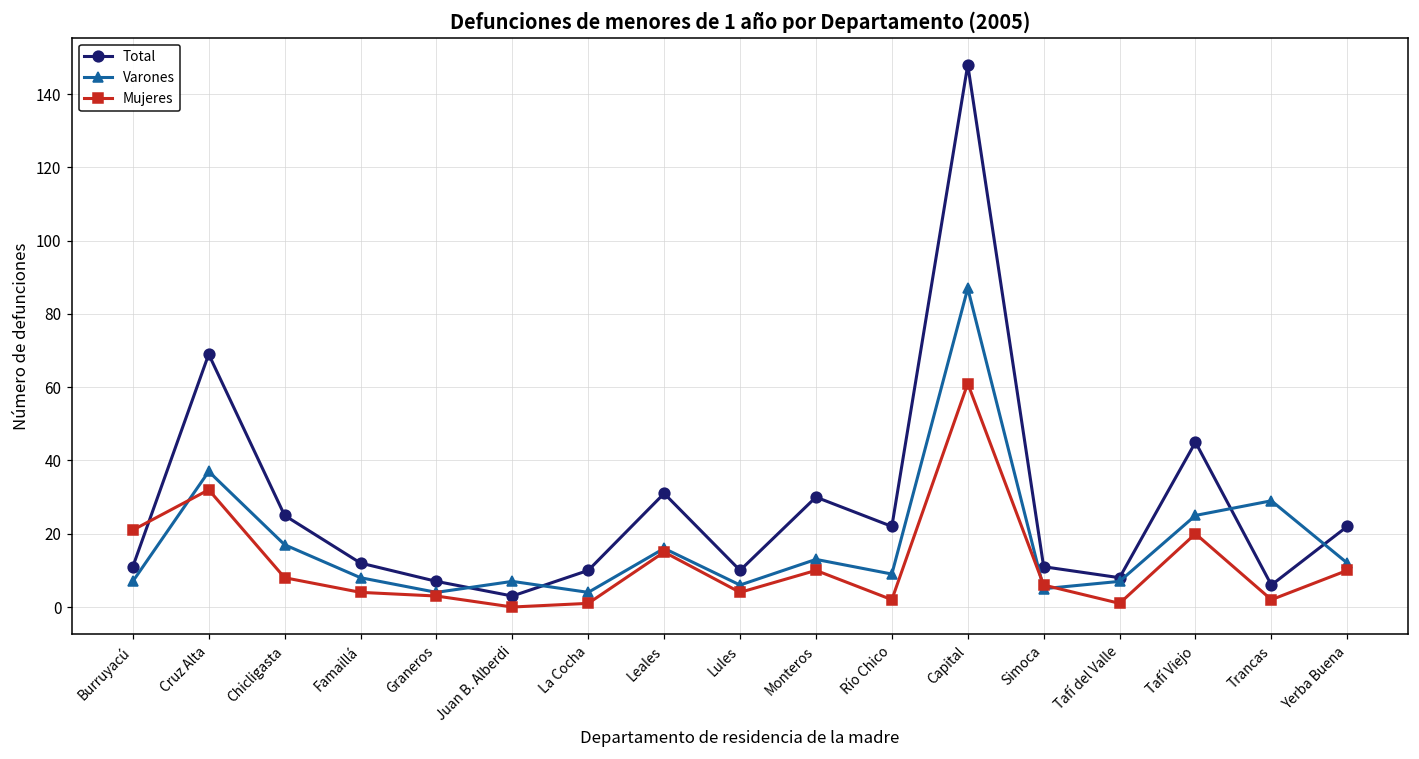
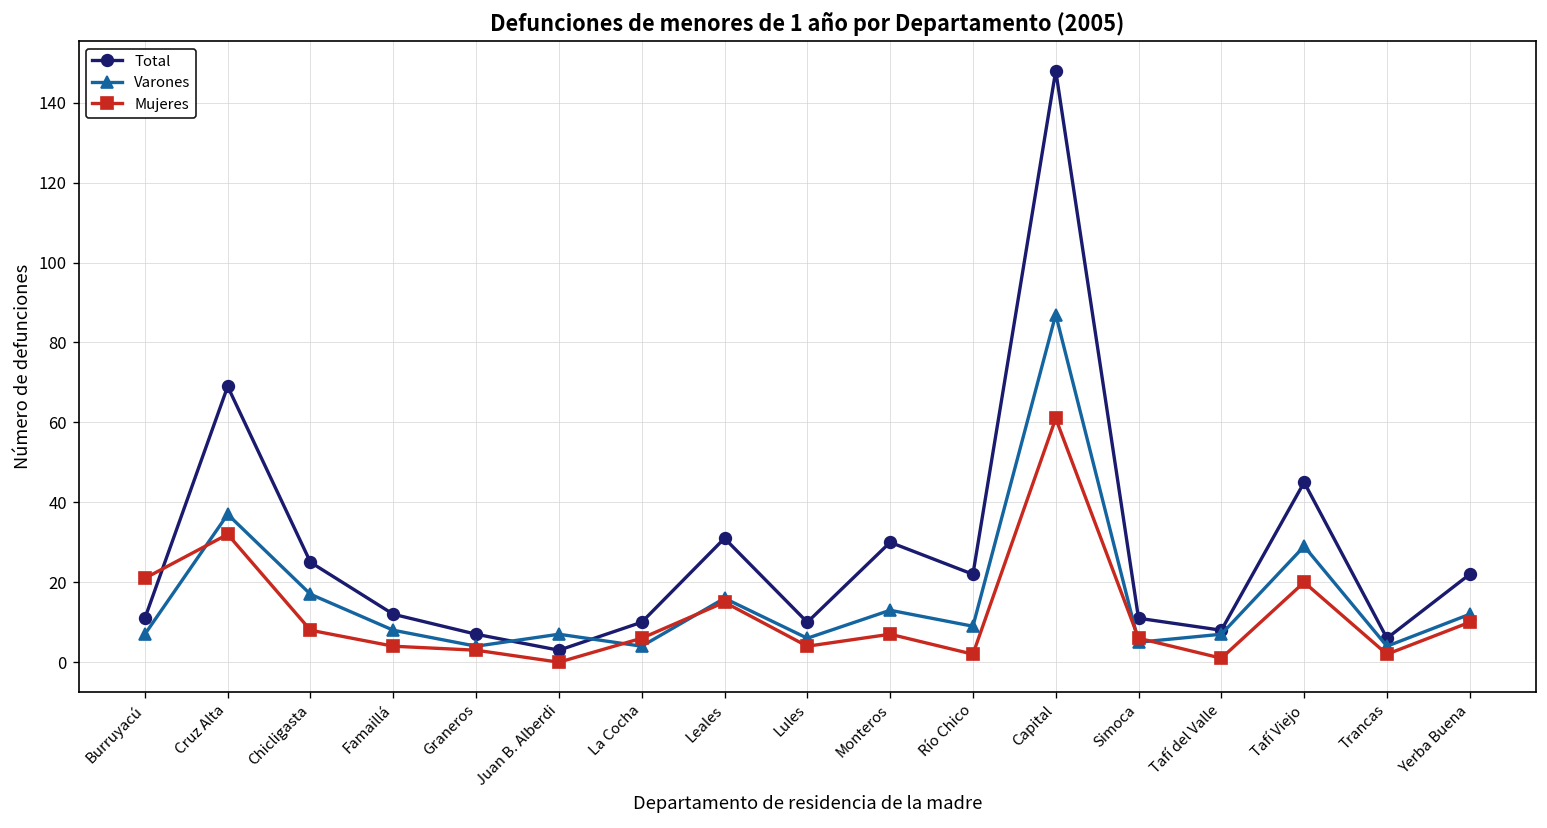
Mujeres, La Cocha: 1 -> 6
Mujeres, Monteros: 10 -> 7
Varones, Tafí Viejo: 25 -> 29
Varones, Trancas: 29 -> 4
